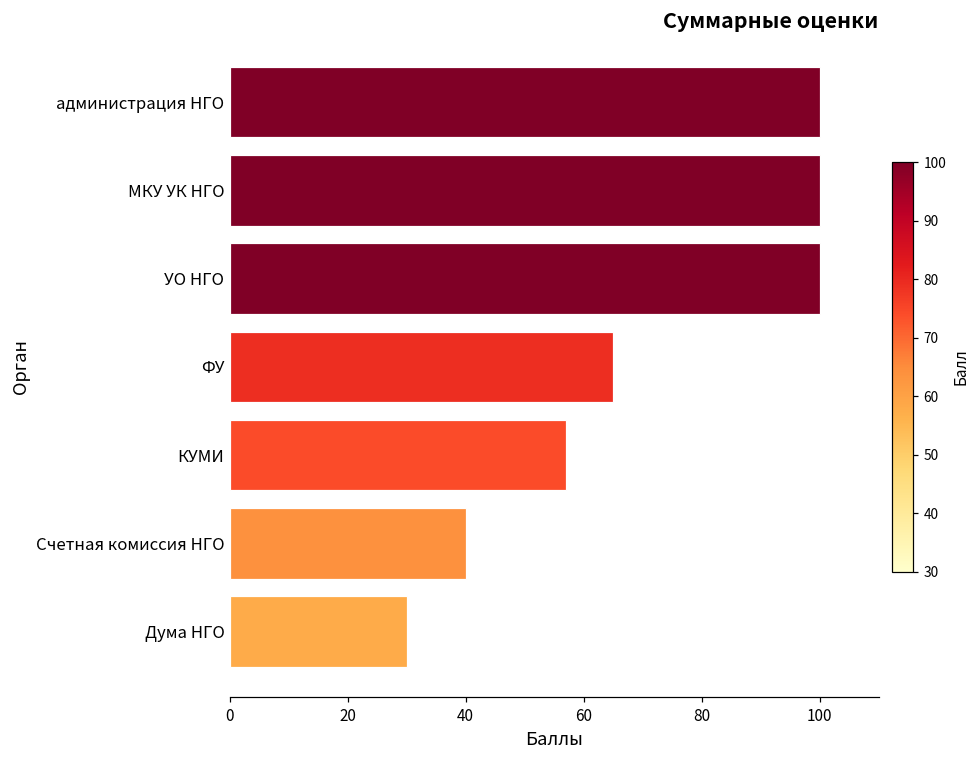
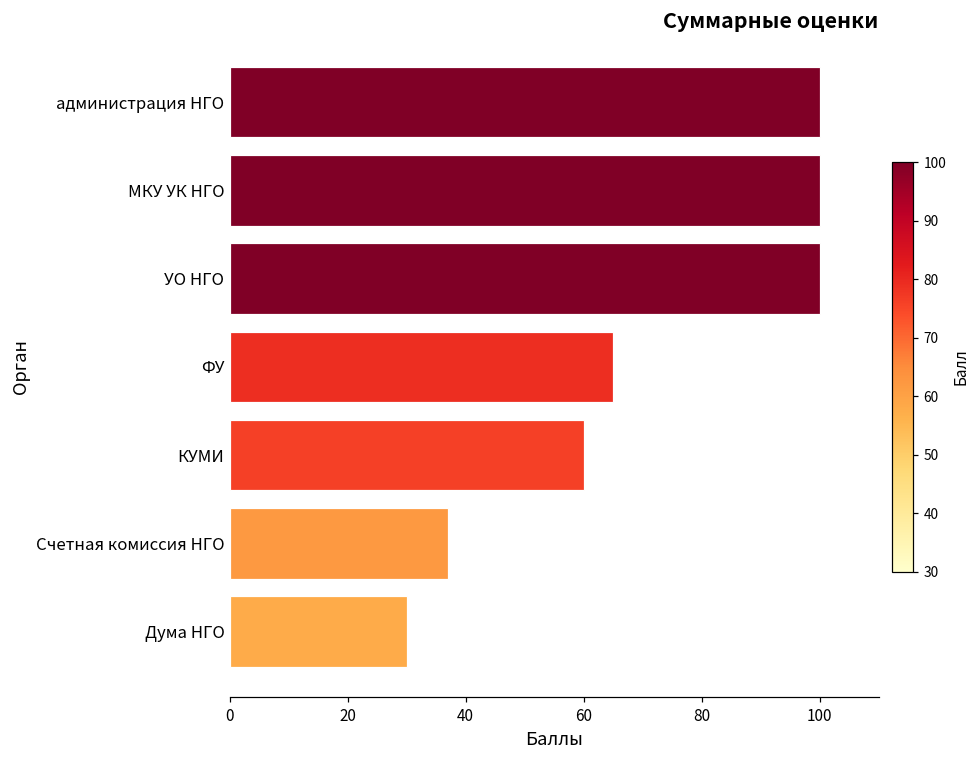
КУМИ: 57 -> 60
Счетная комиссия НГО: 40 -> 37
